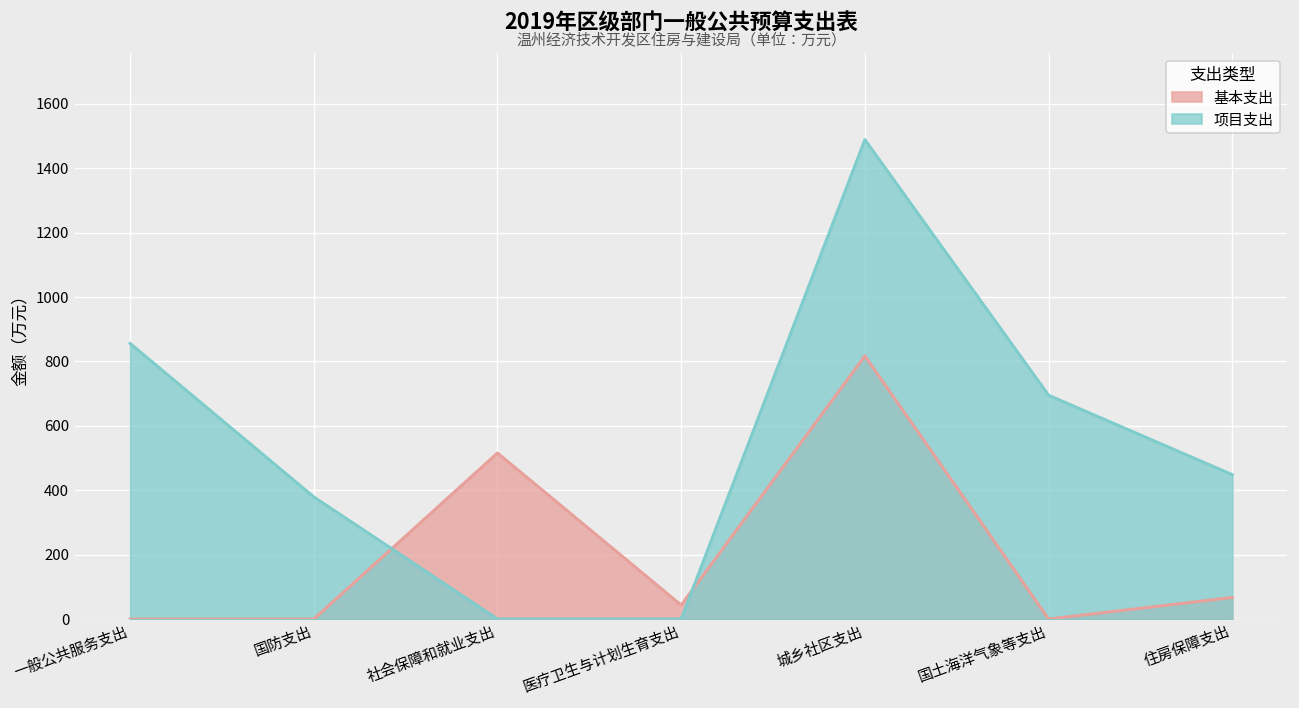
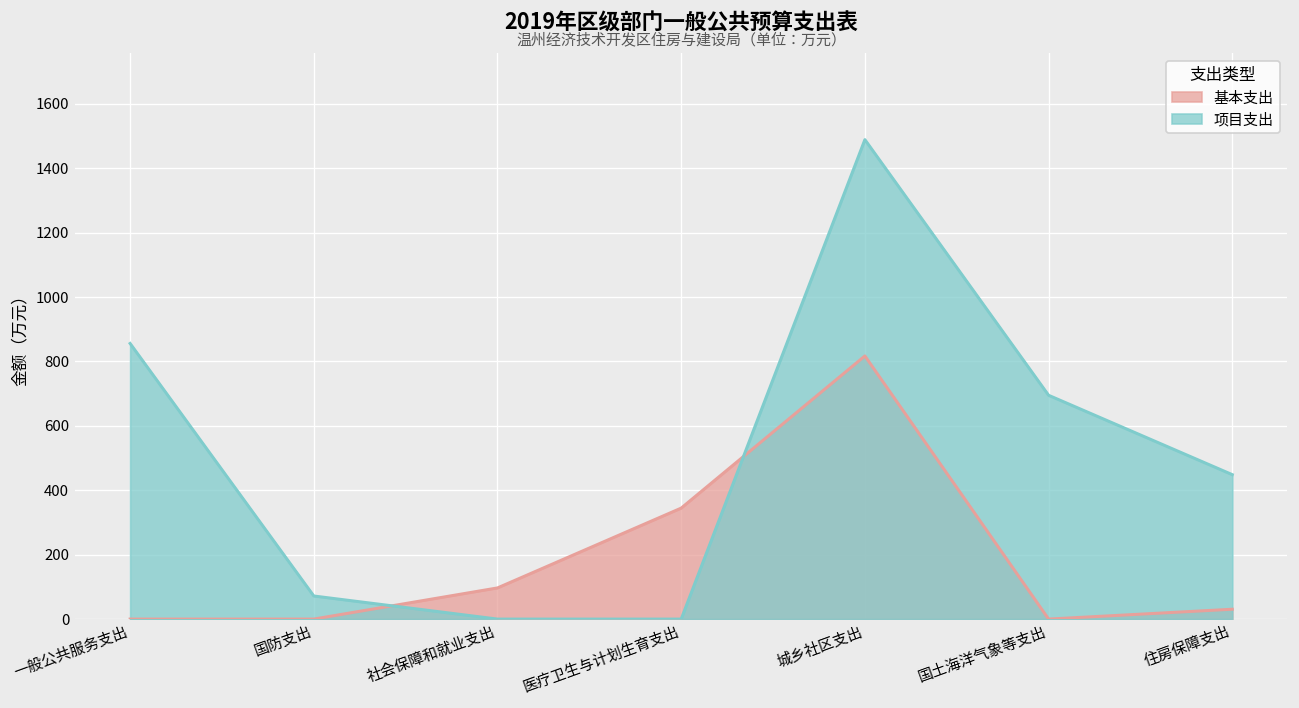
项目支出, 国防支出: 380 -> 70
基本支出, 社会保障和就业支出: 520 -> 100
基本支出, 医疗卫生与计划生育支出: 40 -> 340
基本支出, 住房保障支出: 70 -> 30
